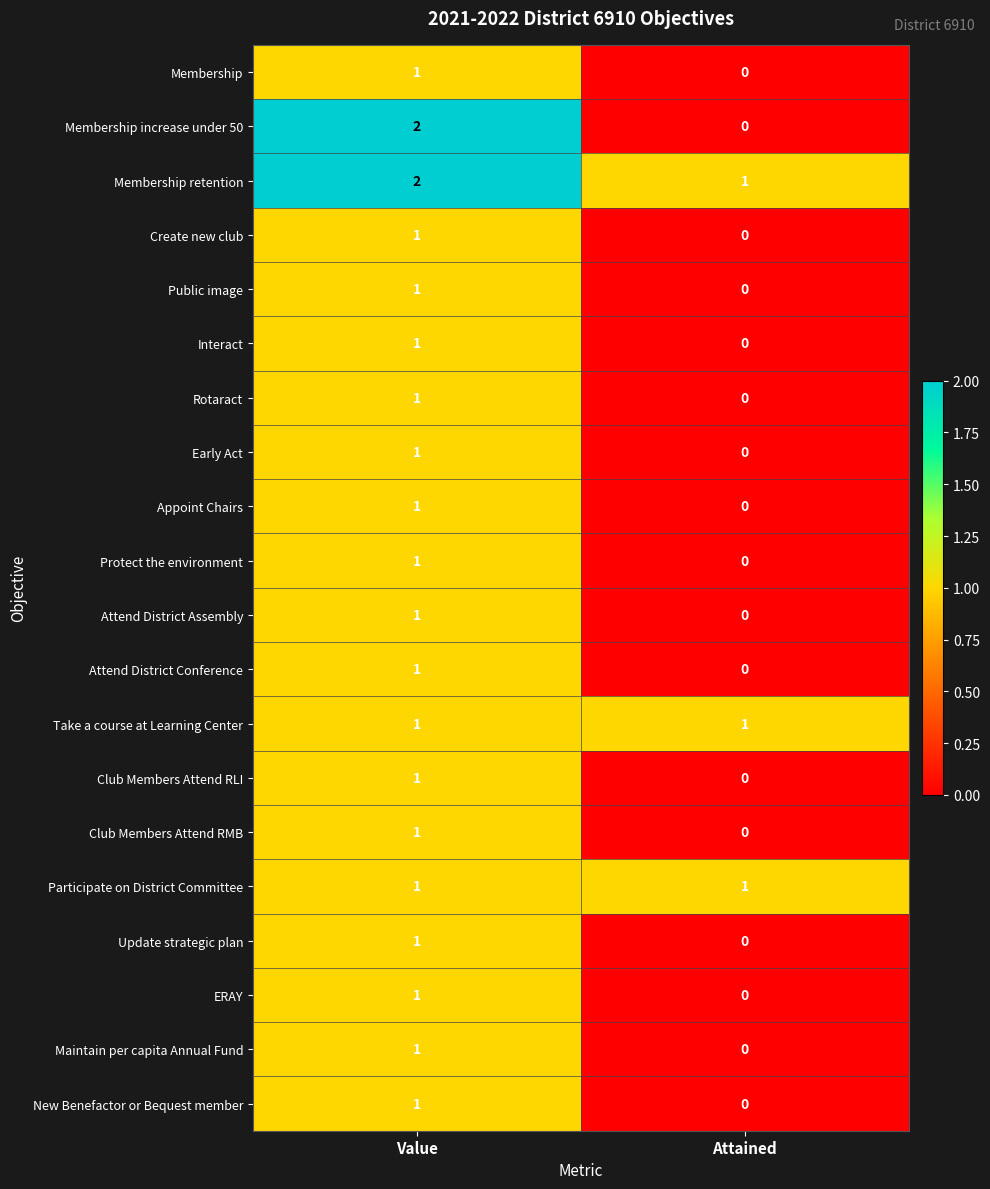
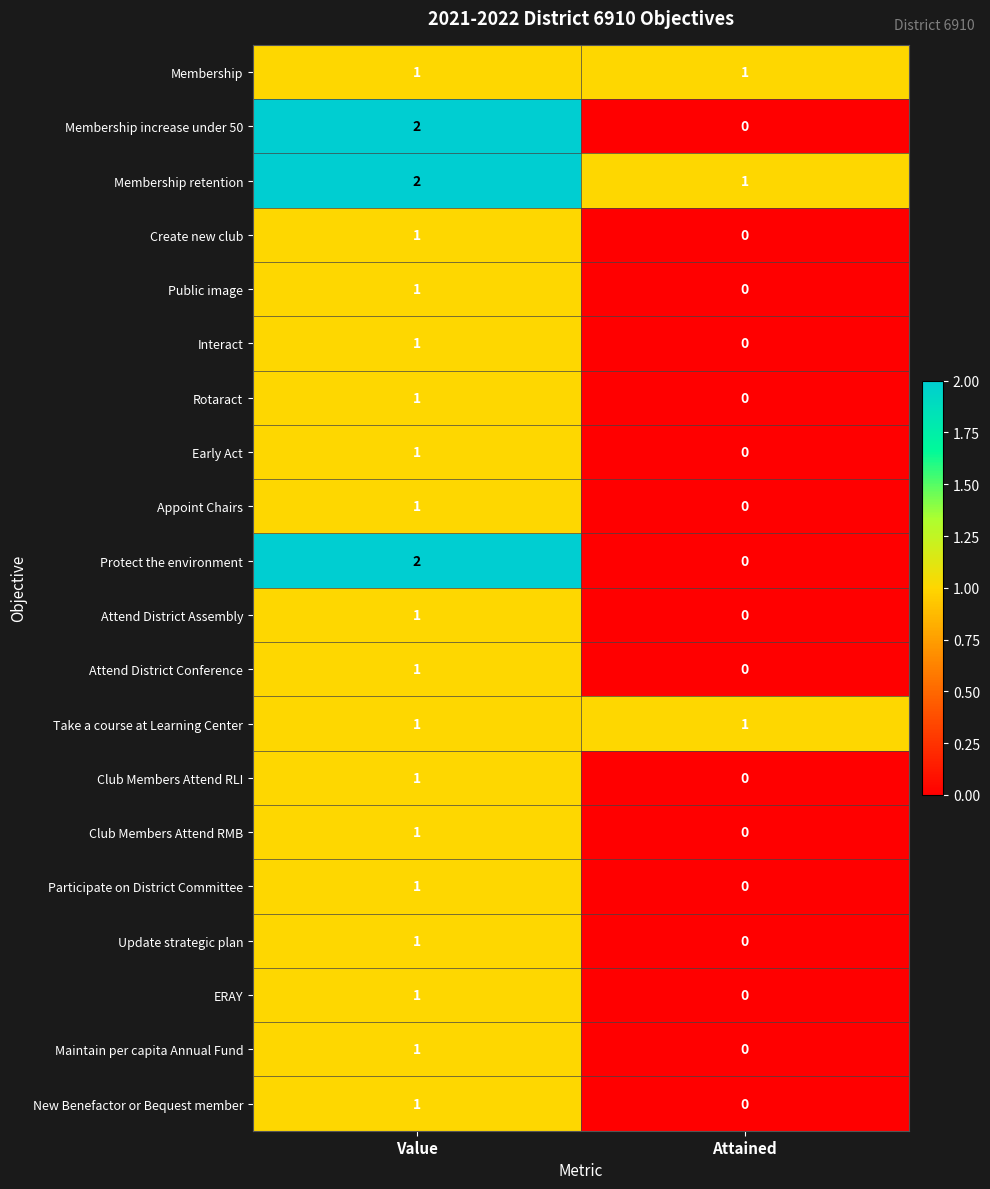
Membership, Attained: 0 -> 1
Protect the environment, Value: 1 -> 2
Participate on District Committee, Attained: 1 -> 0
